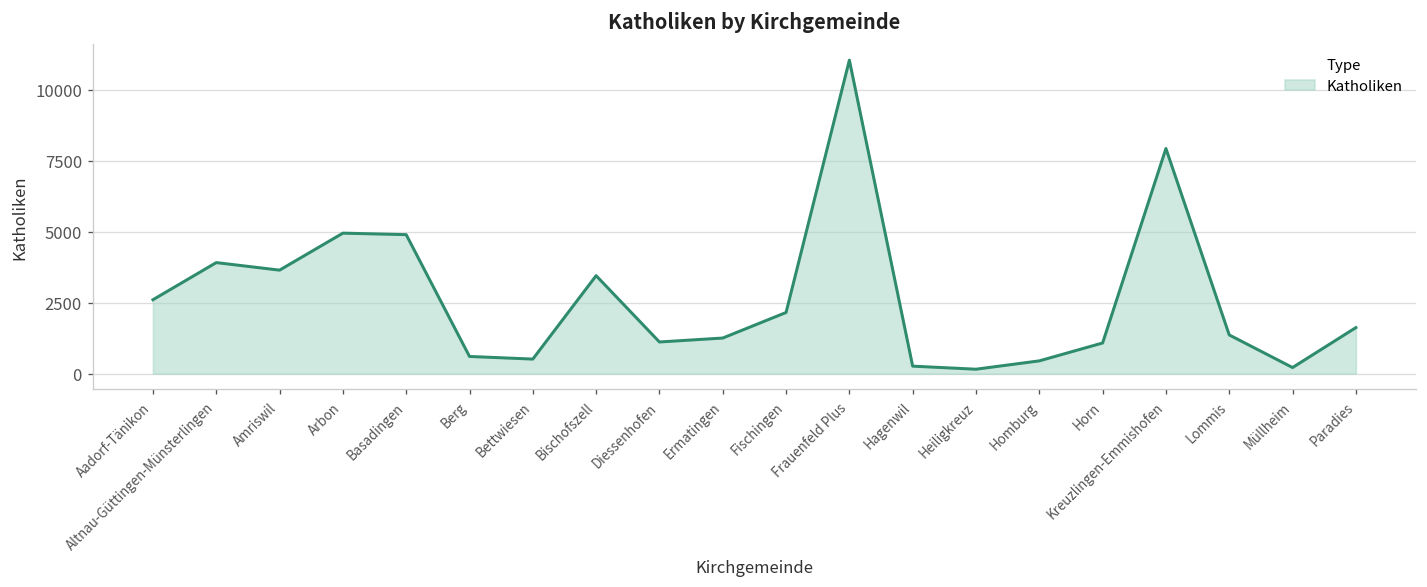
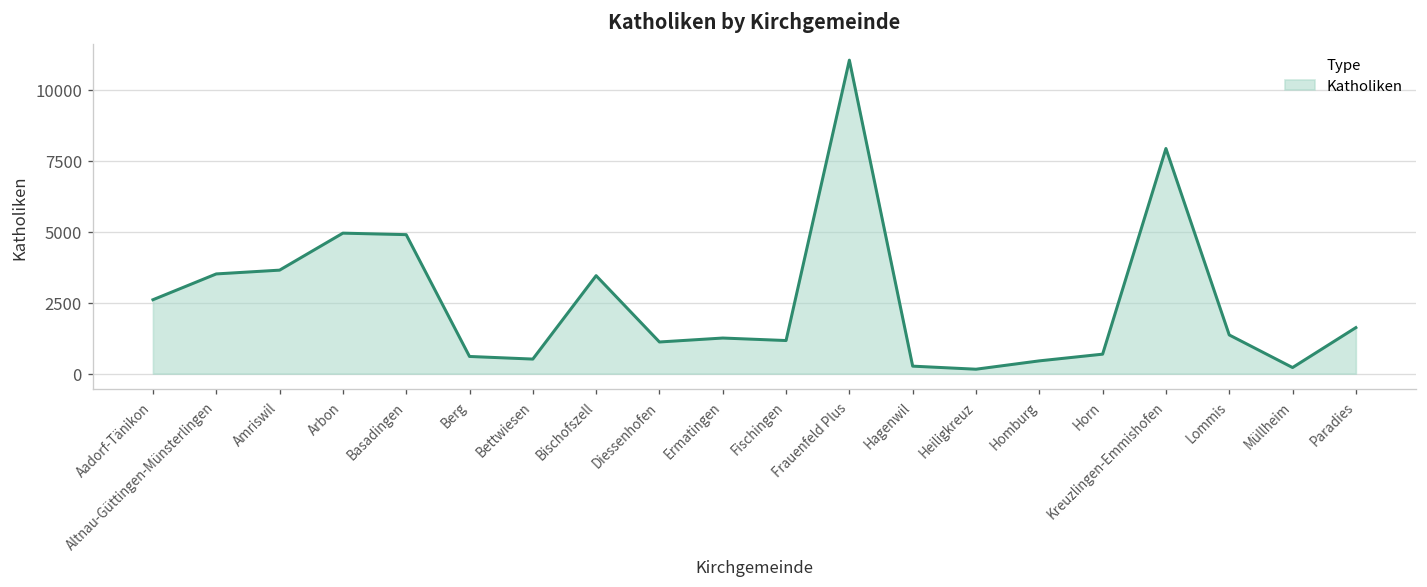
Altnau-Güttingen-Münsterlingen: 3900 -> 3500
Fischingen: 2200 -> 1200
Horn: 1100 -> 700
